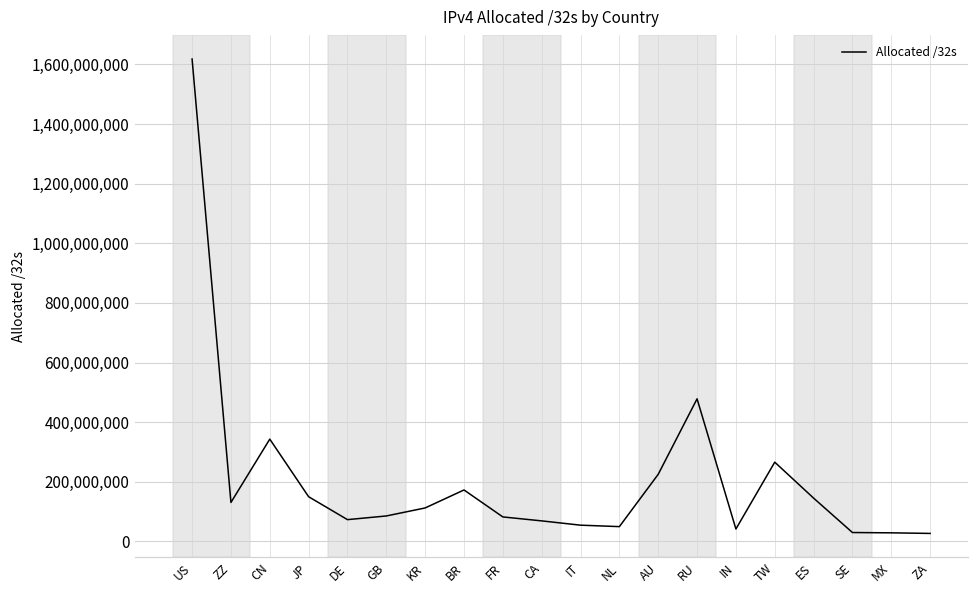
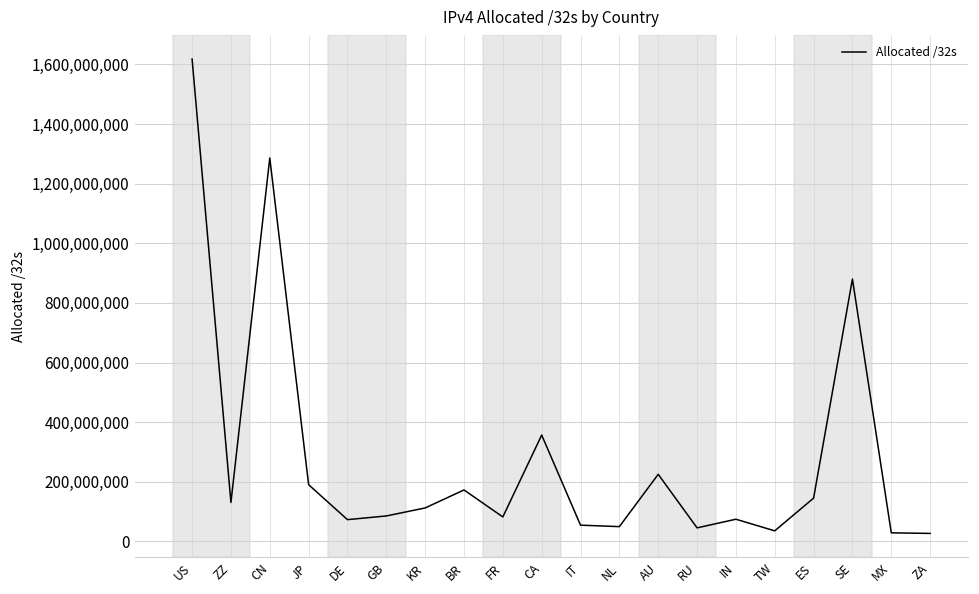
CN: 340,000,000 -> 1,290,000,000
JP: 150,000,000 -> 190,000,000
CA: 70,000,000 -> 360,000,000
RU: 480,000,000 -> 50,000,000
IN: 40,000,000 -> 70,000,000
TW: 270,000,000 -> 40,000,000
SE: 30,000,000 -> 880,000,000
